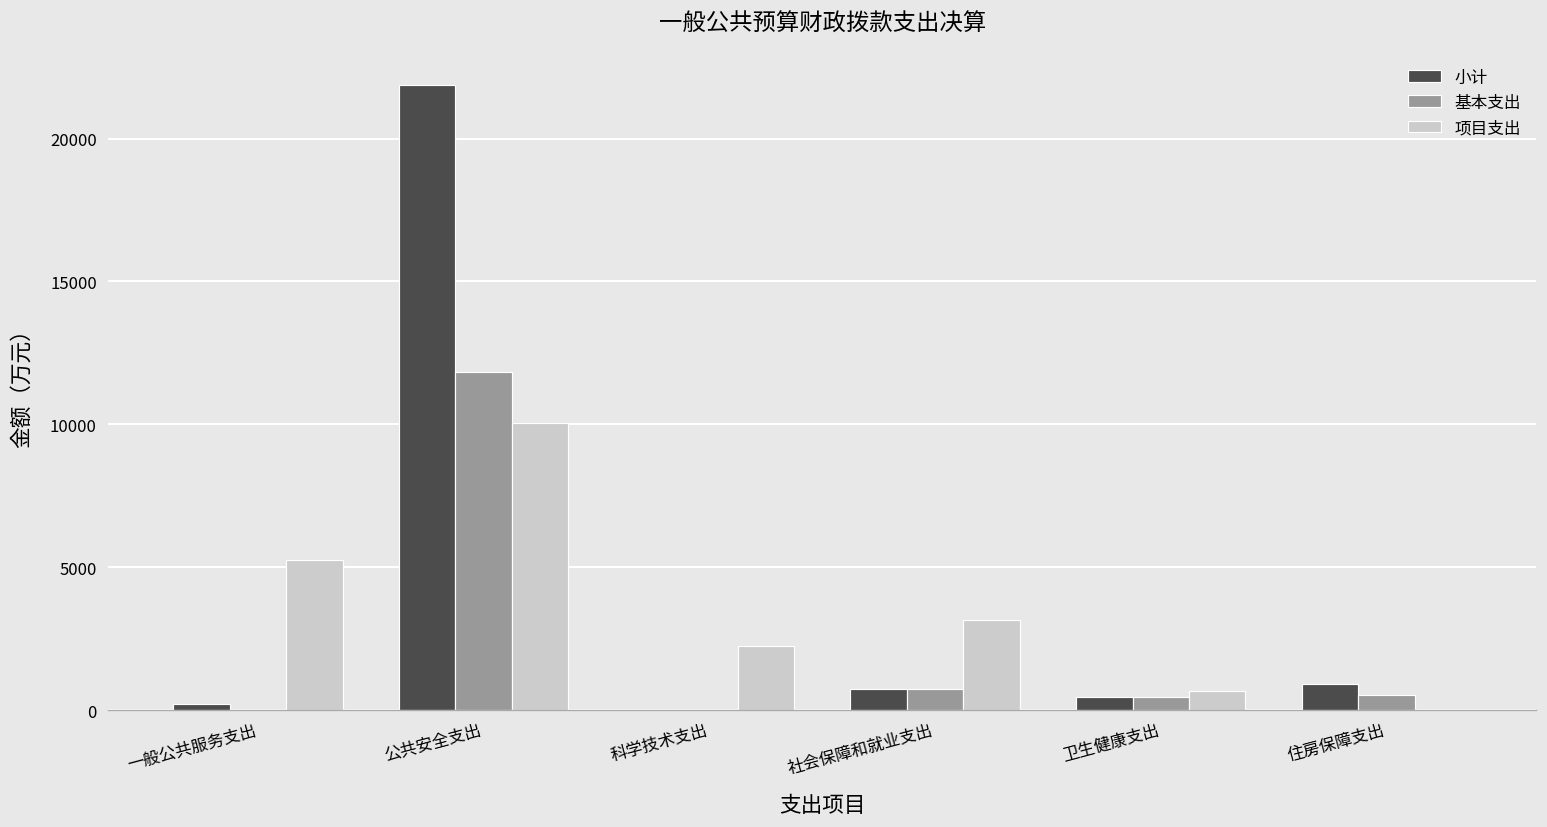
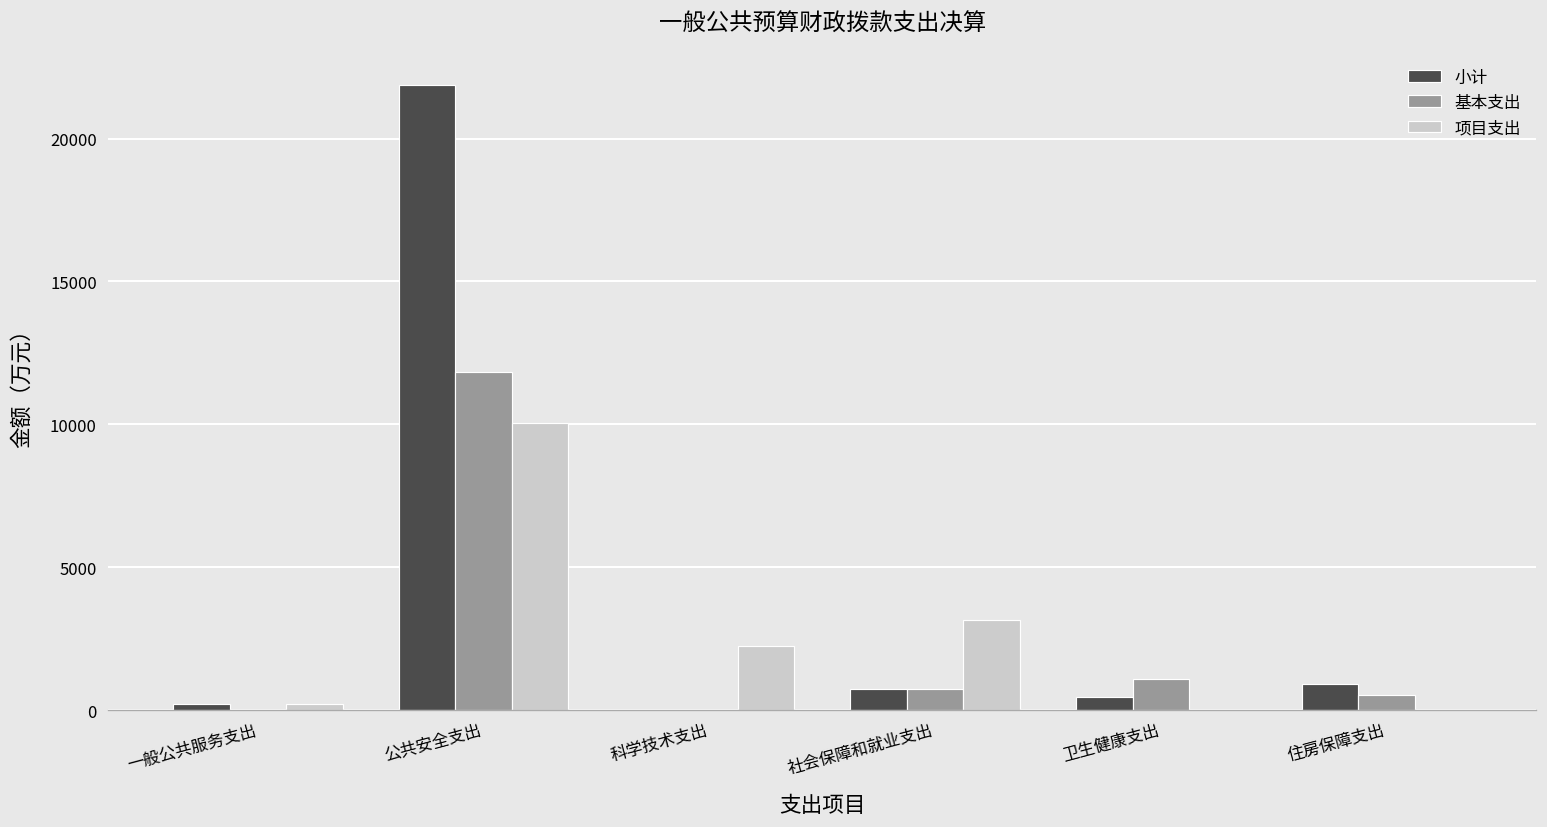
项目支出, 一般公共服务支出: 5300 -> 200
基本支出, 卫生健康支出: 500 -> 1100
项目支出, 卫生健康支出: 700 -> 0
